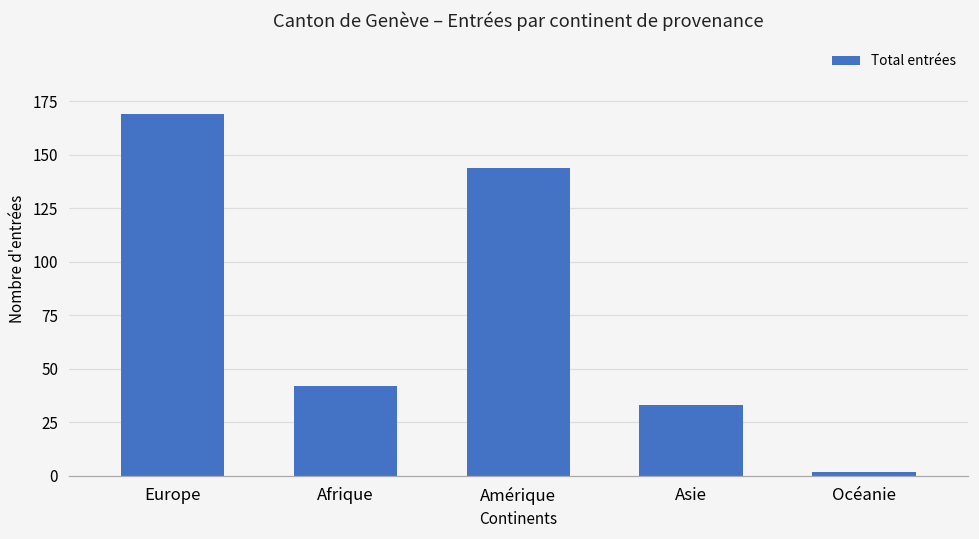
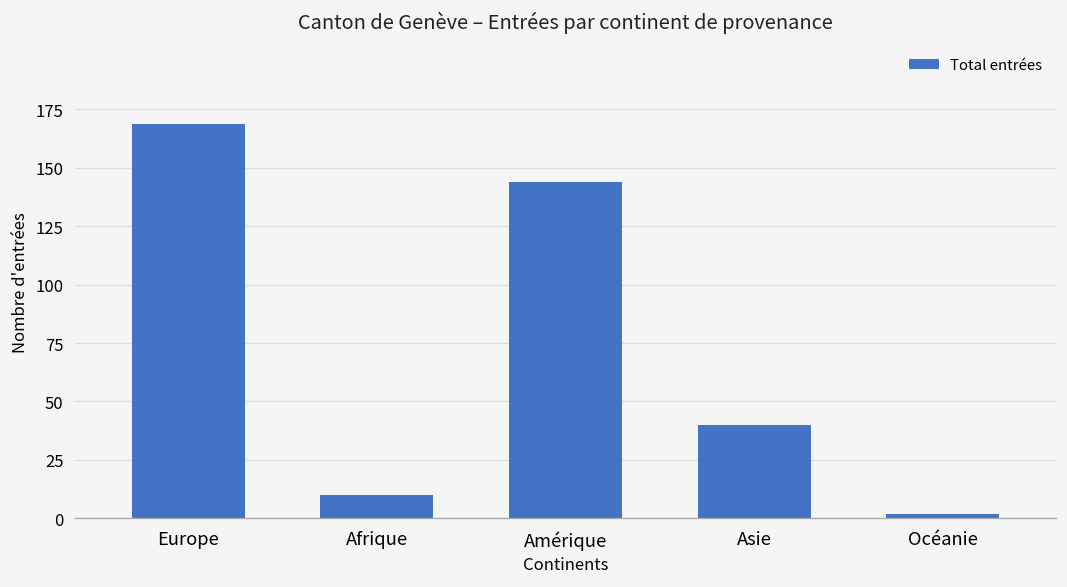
Afrique: 42 -> 10
Asie: 33 -> 40
